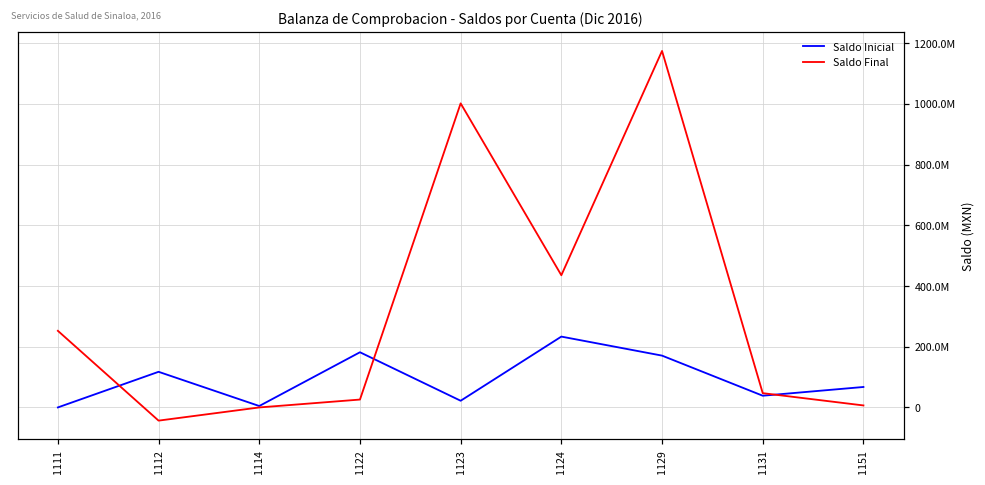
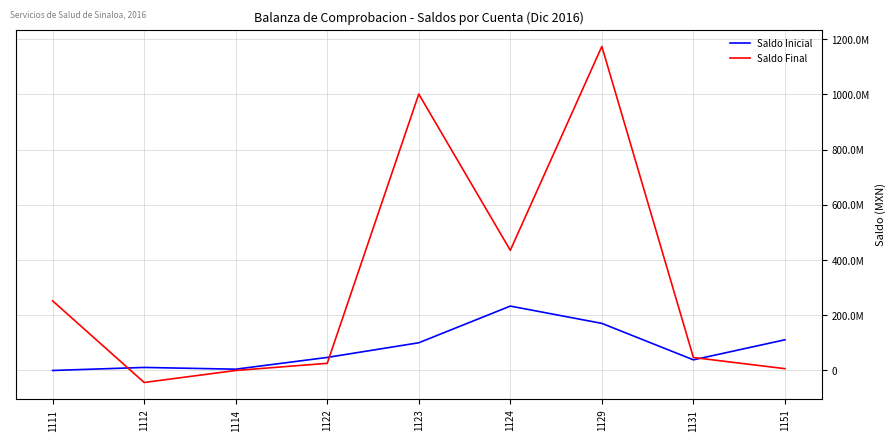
Saldo Inicial, 1112: 120000000 -> 10000000
Saldo Inicial, 1122: 180000000 -> 50000000
Saldo Inicial, 1123: 20000000 -> 100000000
Saldo Inicial, 1151: 70000000 -> 110000000
